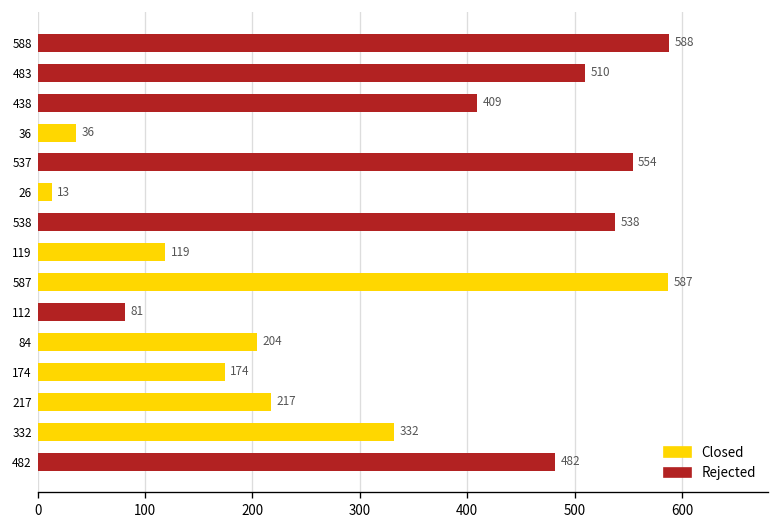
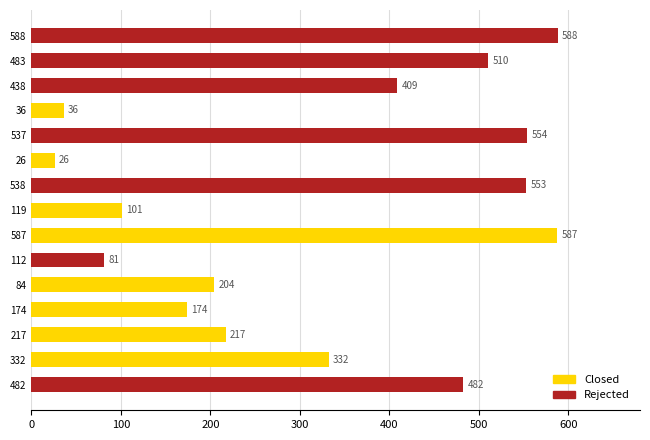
26: 13 -> 26
538: 538 -> 553
119: 119 -> 101
